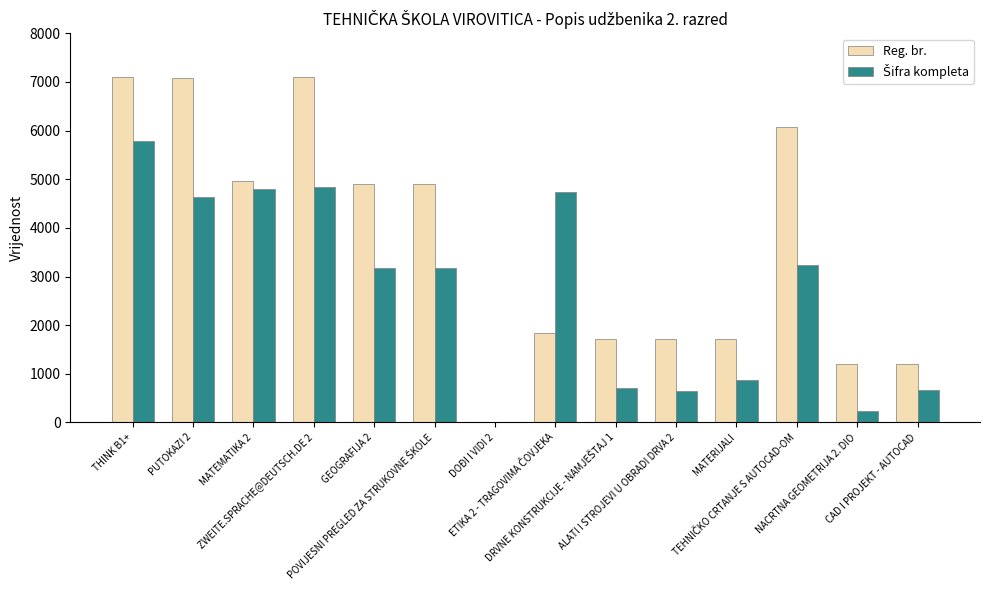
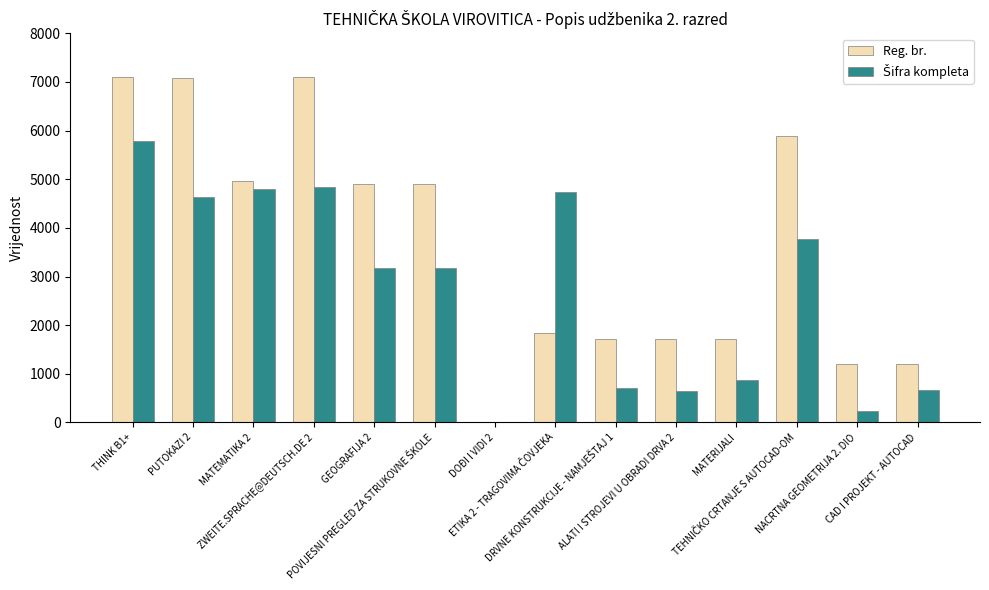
Reg. br., TEHNIČKO CRTANJE S AUTOCAD-OM: 6100 -> 5900
Šifra kompleta, TEHNIČKO CRTANJE S AUTOCAD-OM: 3200 -> 3800
